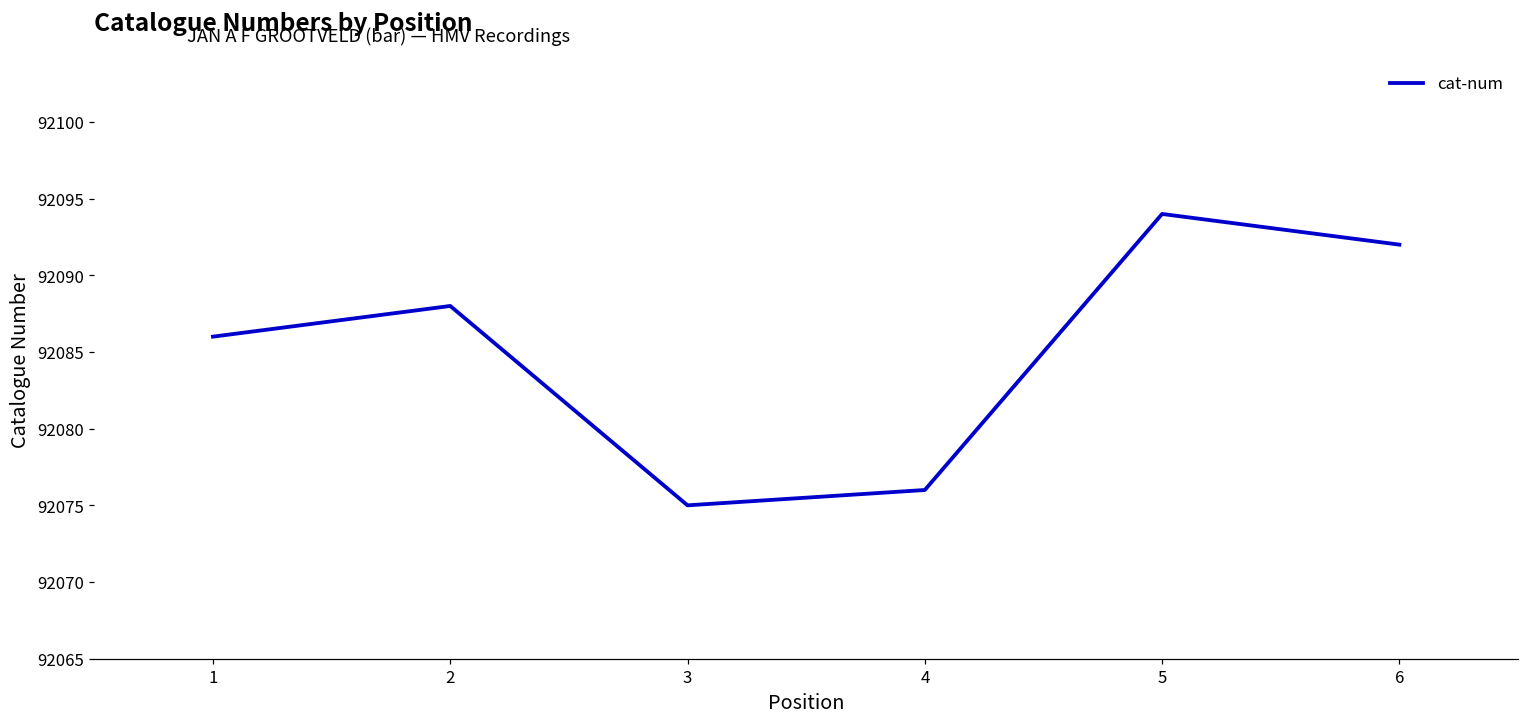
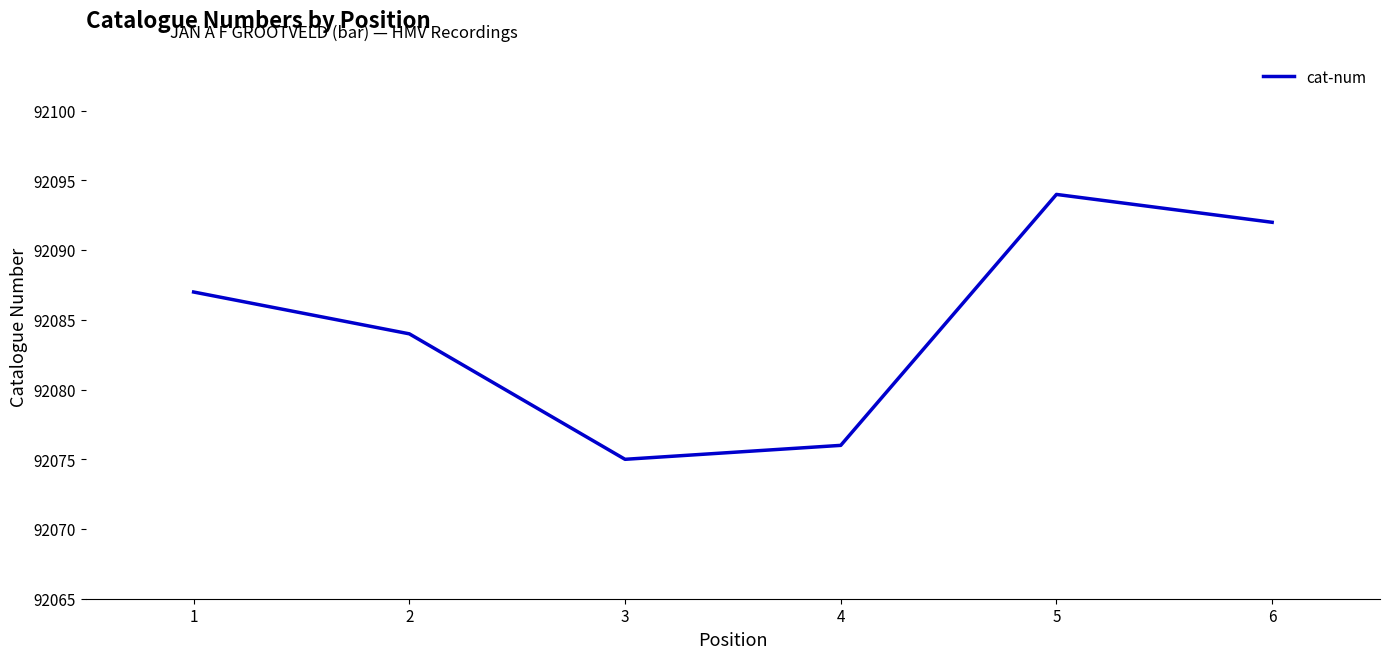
1: 92086 -> 92087
2: 92088 -> 92084
